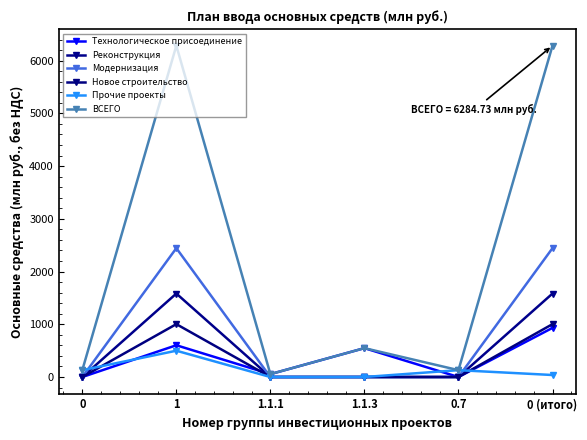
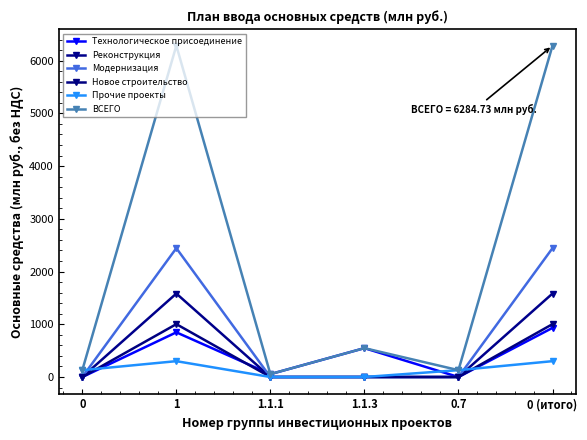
Технологическое присоединение, 1: 600 -> 800
Прочие проекты, 1: 500 -> 300
Прочие проекты, 0 (итого): 0 -> 300
